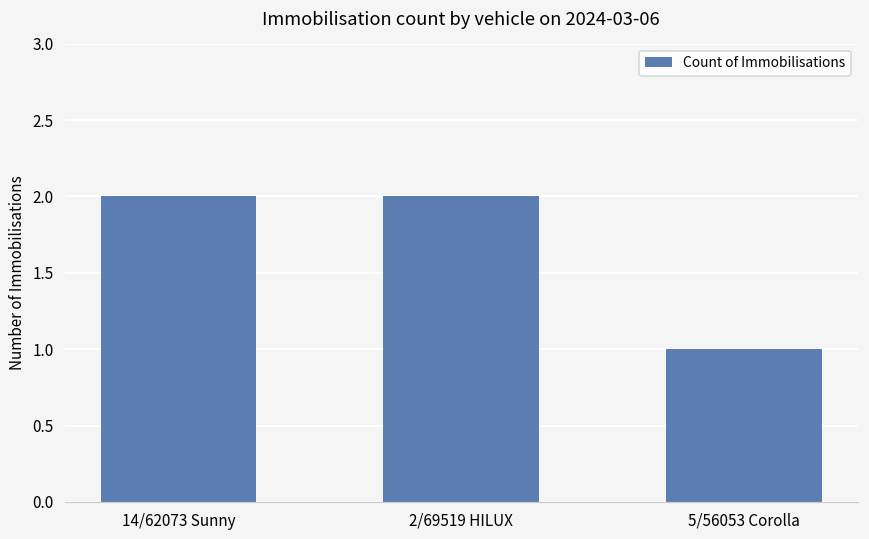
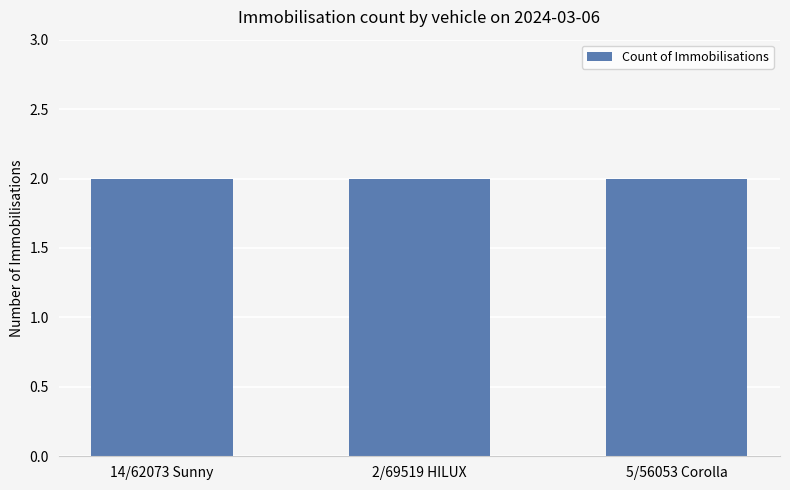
5/56053 Corolla: 1 -> 2
